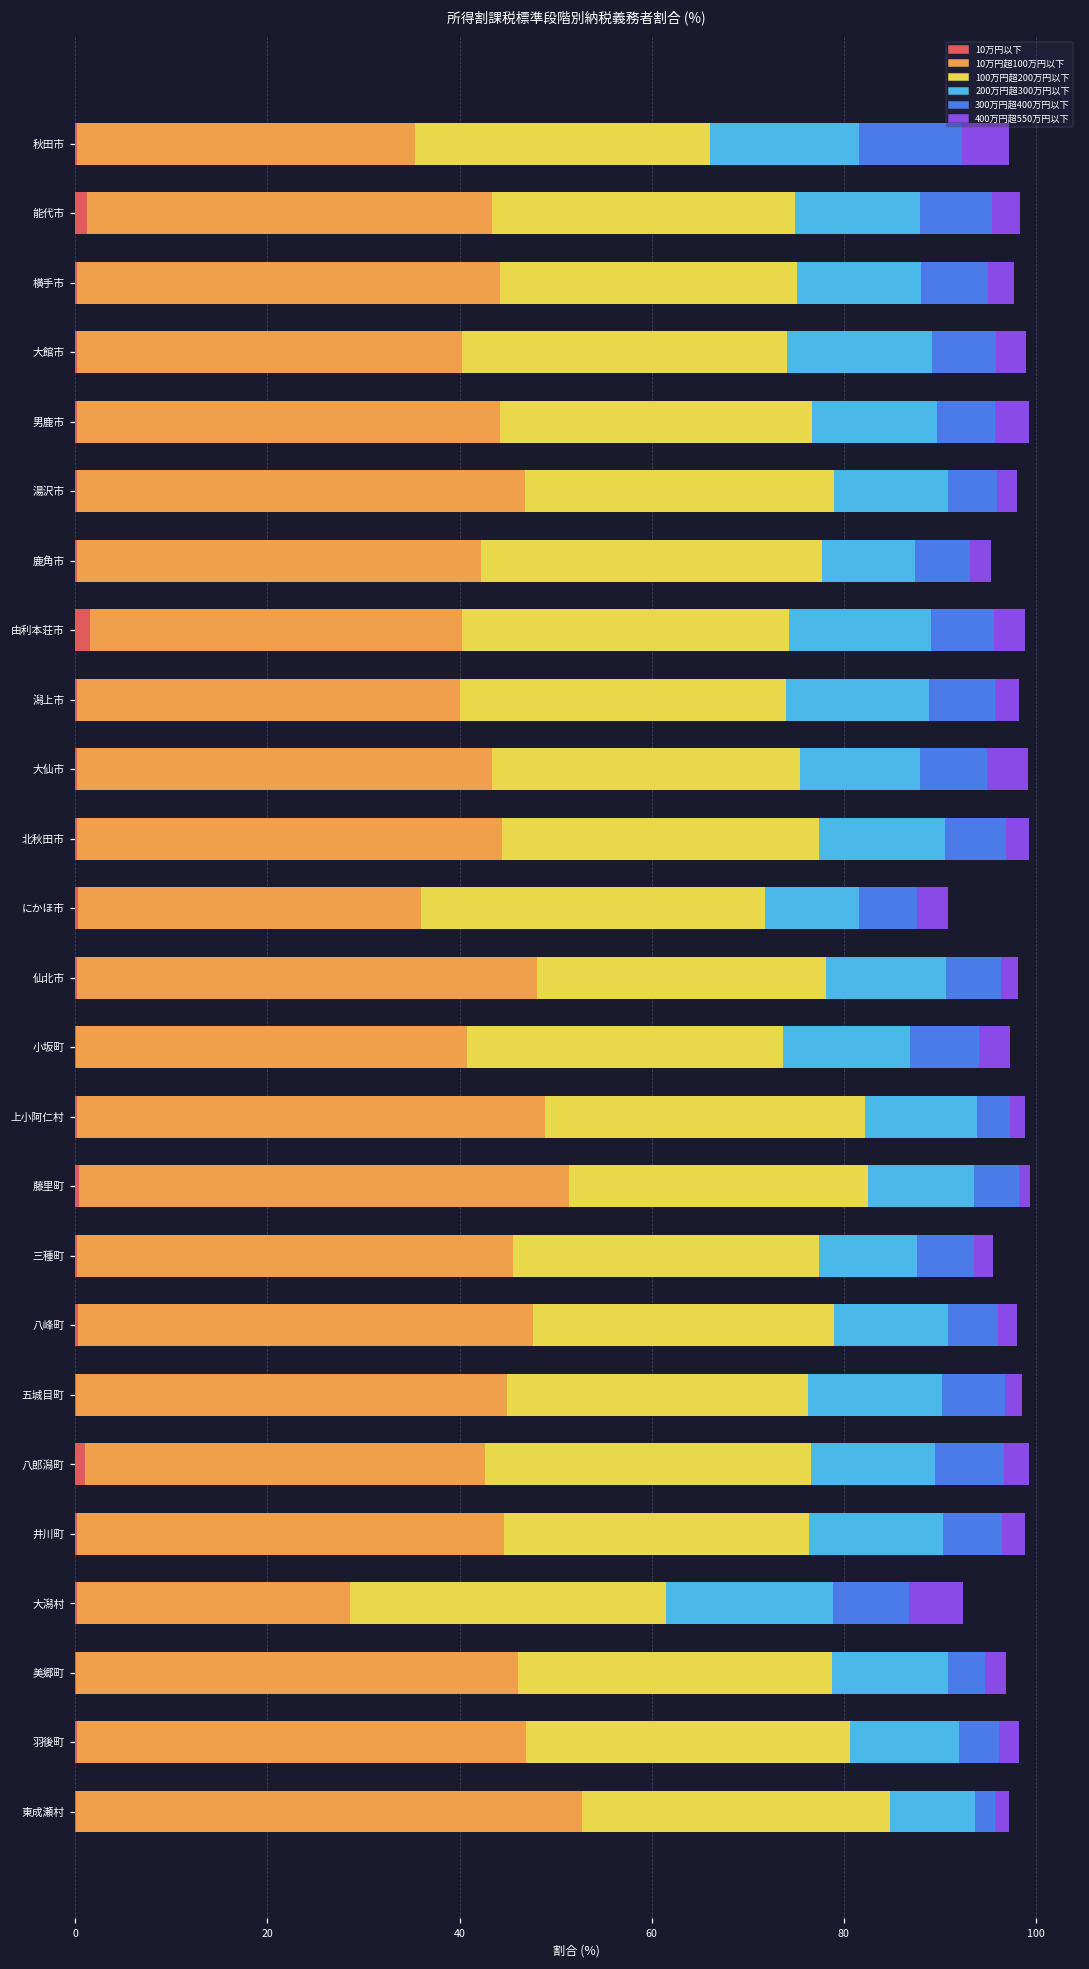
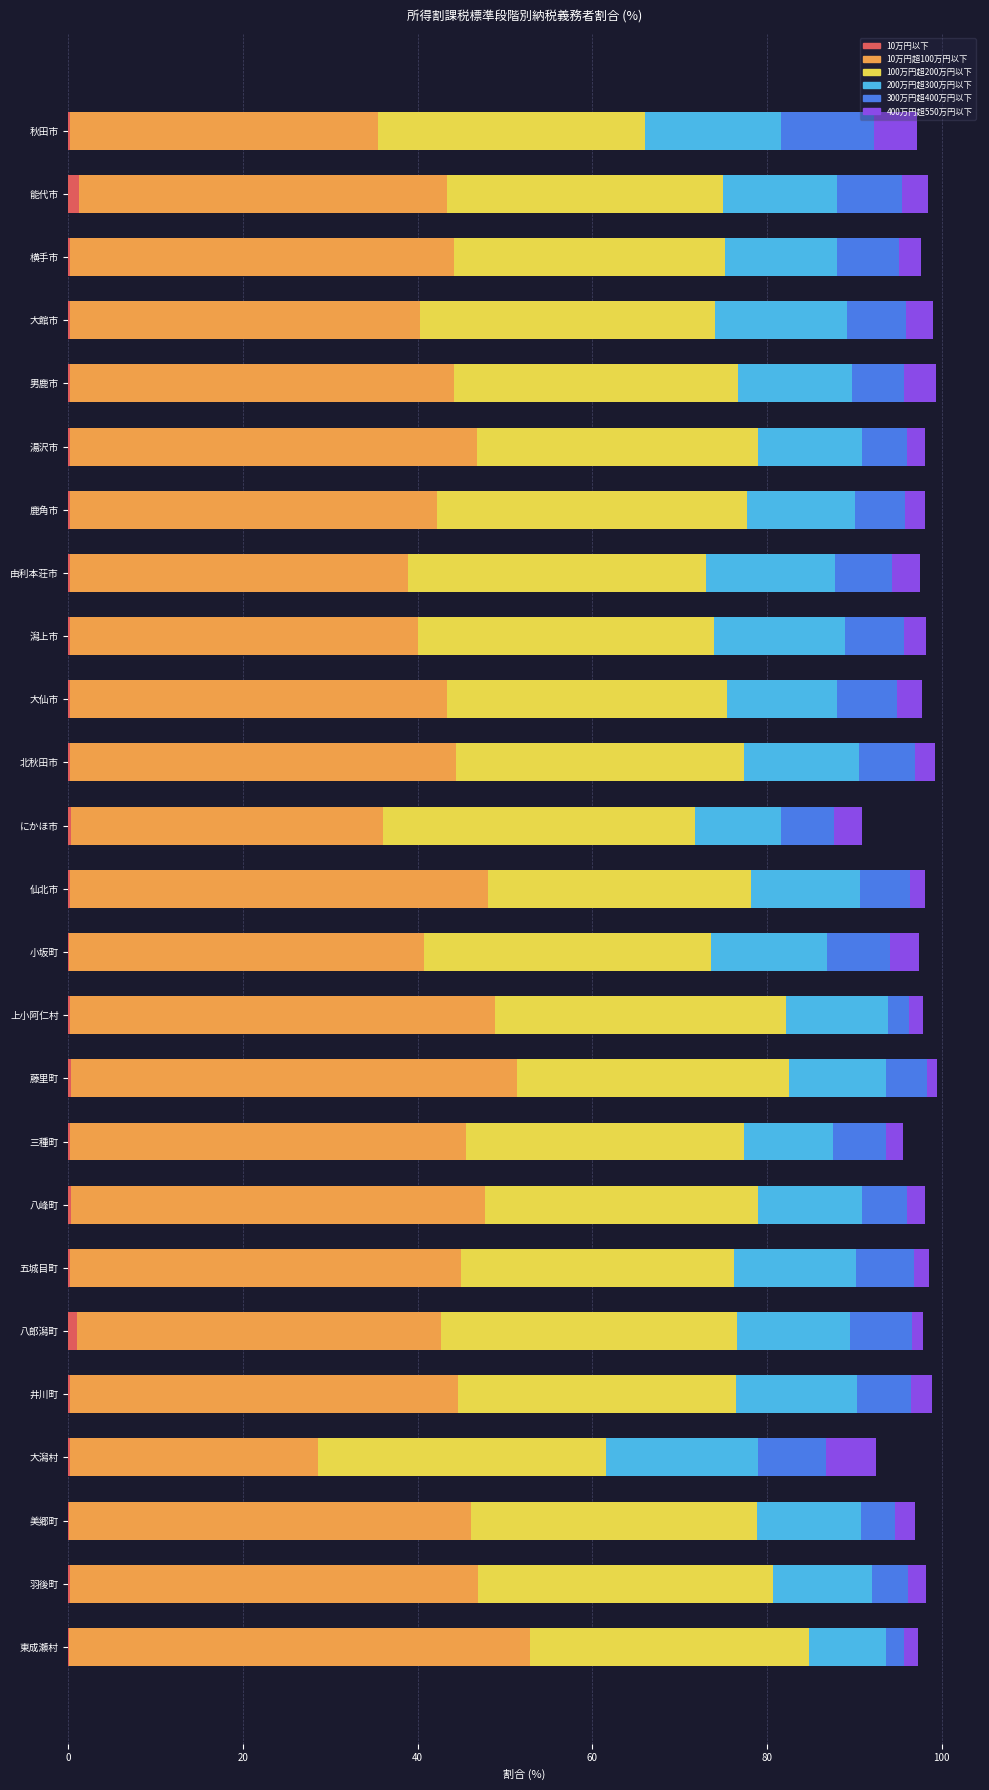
200万円超300万円以下, 鹿角市: 10 -> 12
10万円以下, 由利本荘市: 2 -> 0
400万円超550万円以下, 大仙市: 4 -> 3
300万円超400万円以下, 上小阿仁村: 3 -> 2
400万円超550万円以下, 八郎潟町: 3 -> 1
